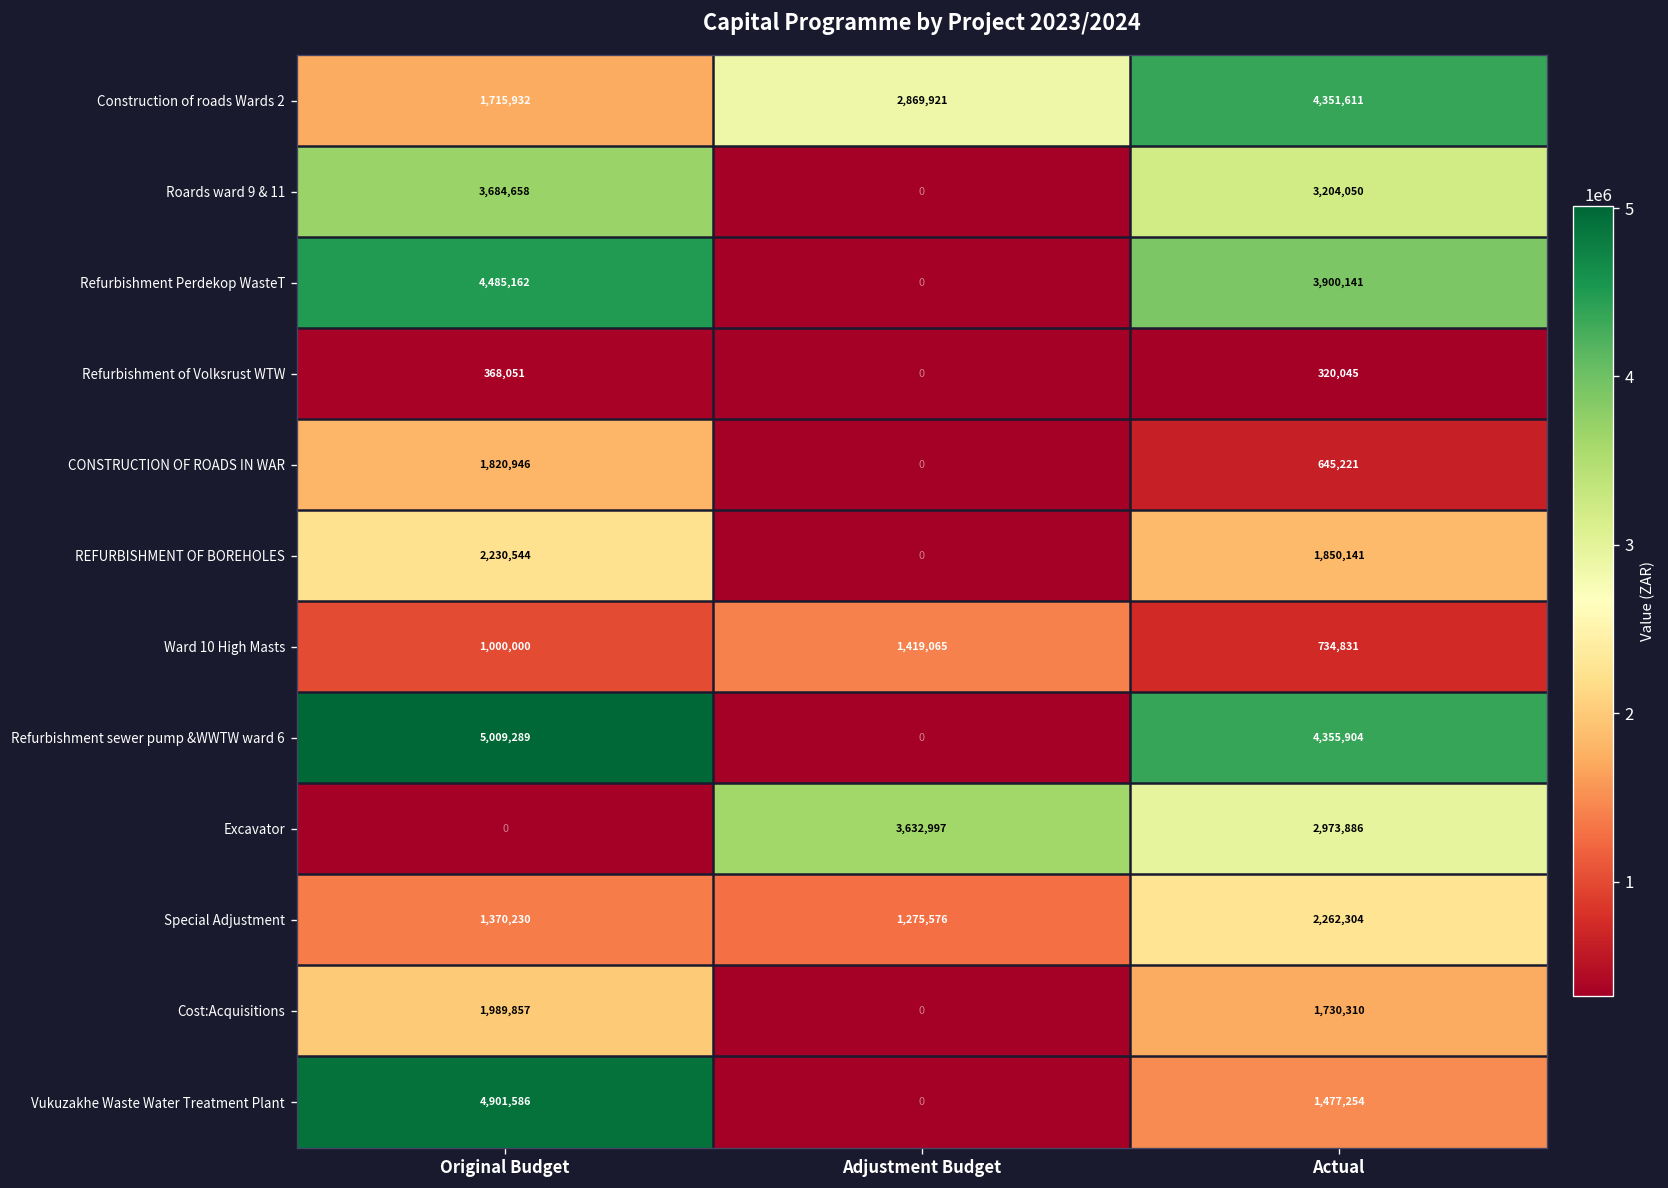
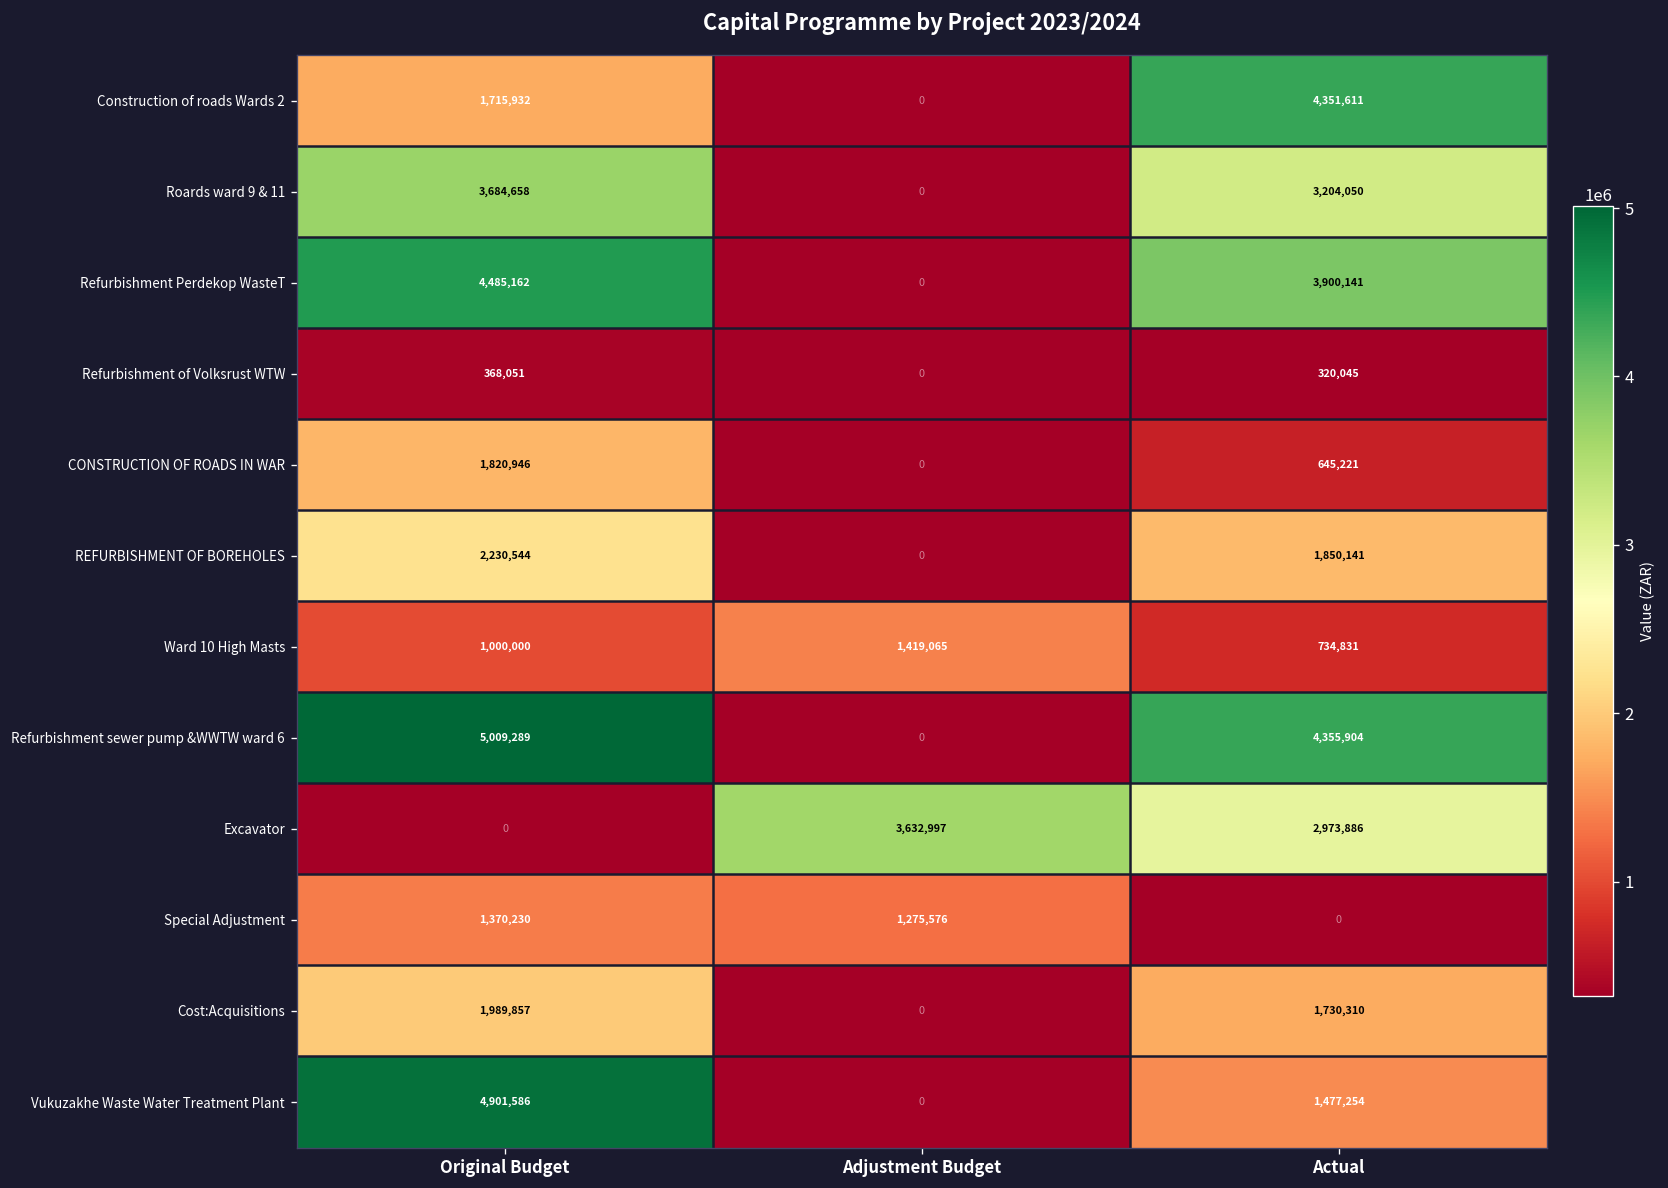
Construction of roads Wards 2, Adjustment Budget: 2,869,921 -> 0
Special Adjustment, Actual: 2,262,304 -> 0
